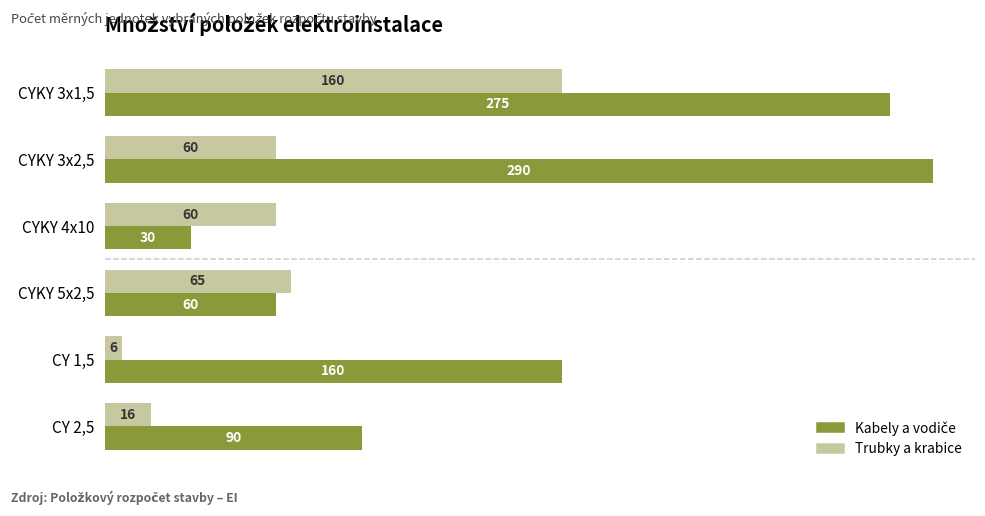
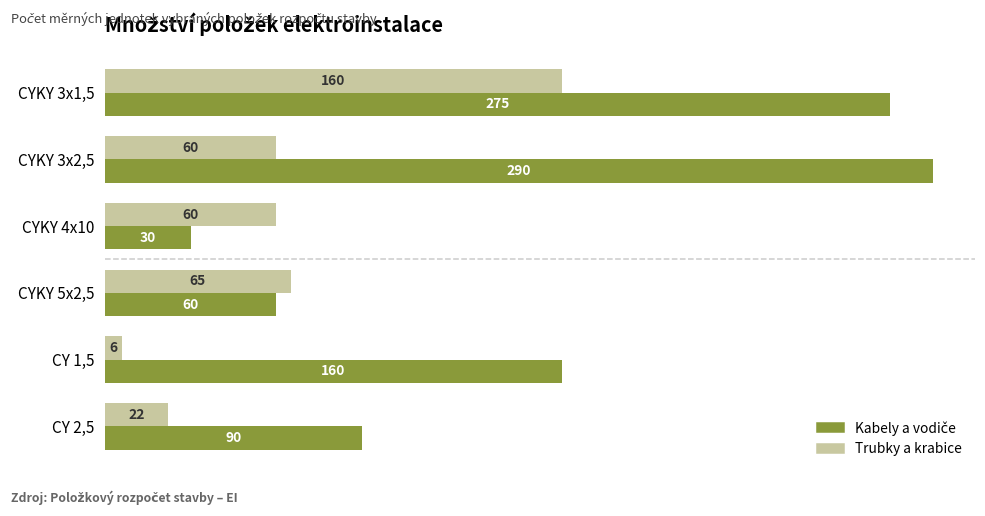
Trubky a krabice, CY 2,5: 16 -> 22
